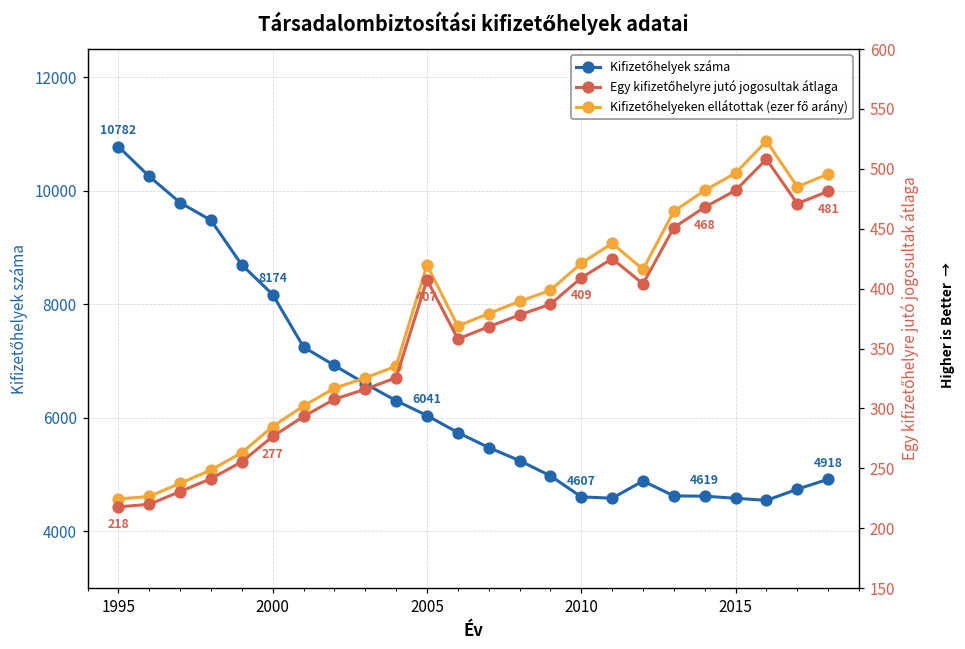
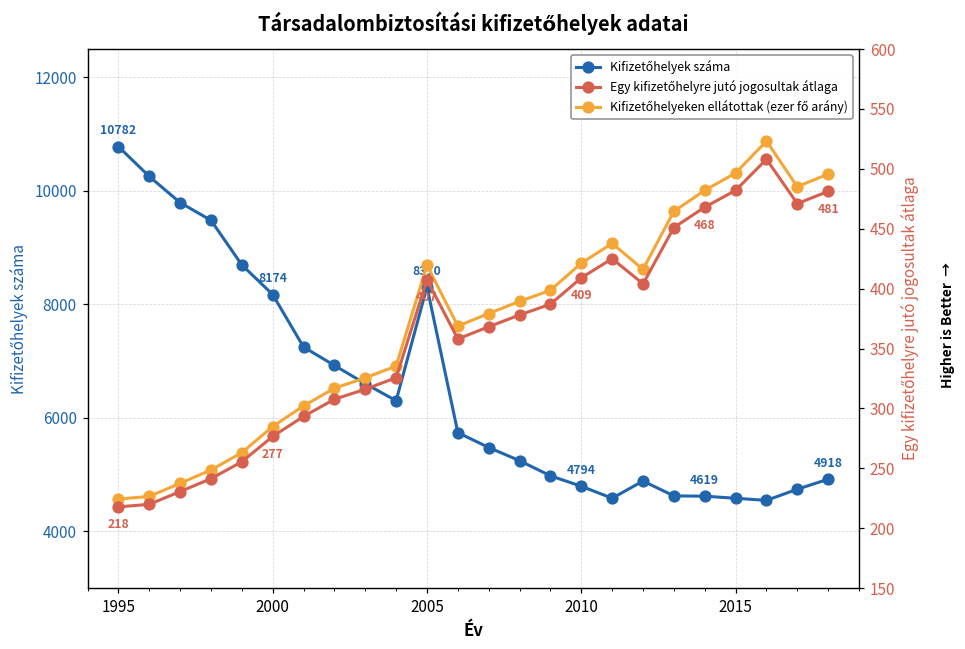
Kifizetőhelyek száma, 2005: 6041 -> 8310
Kifizetőhelyek száma, 2010: 4607 -> 4794
